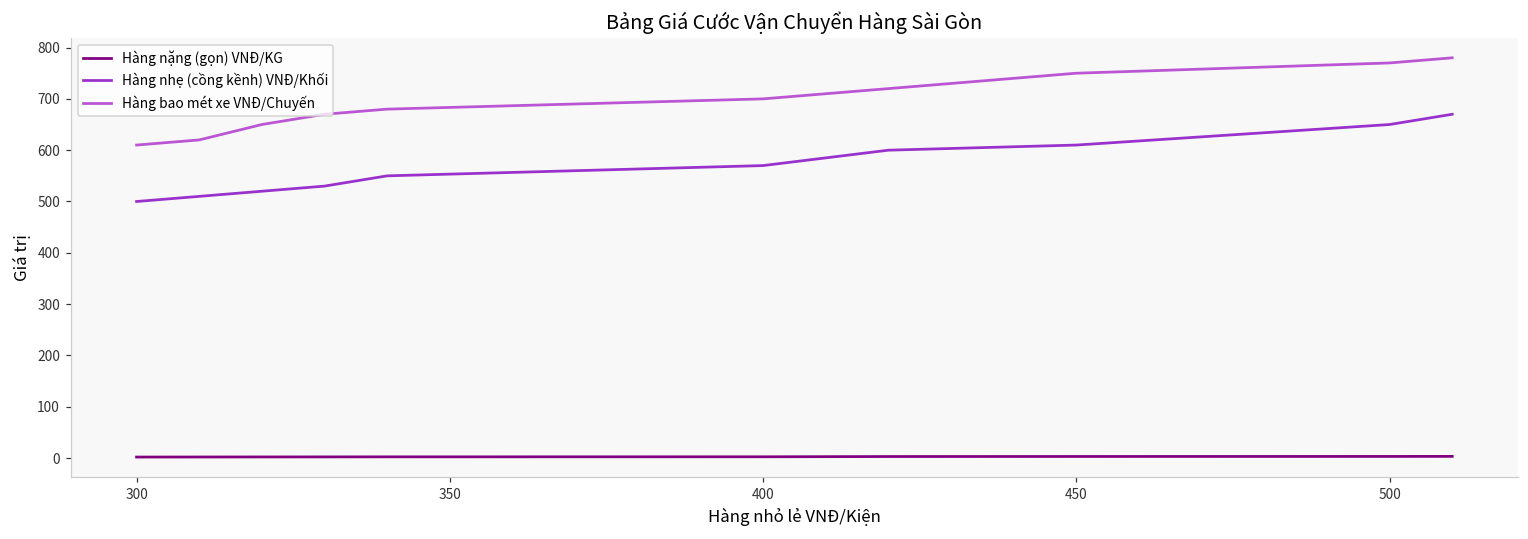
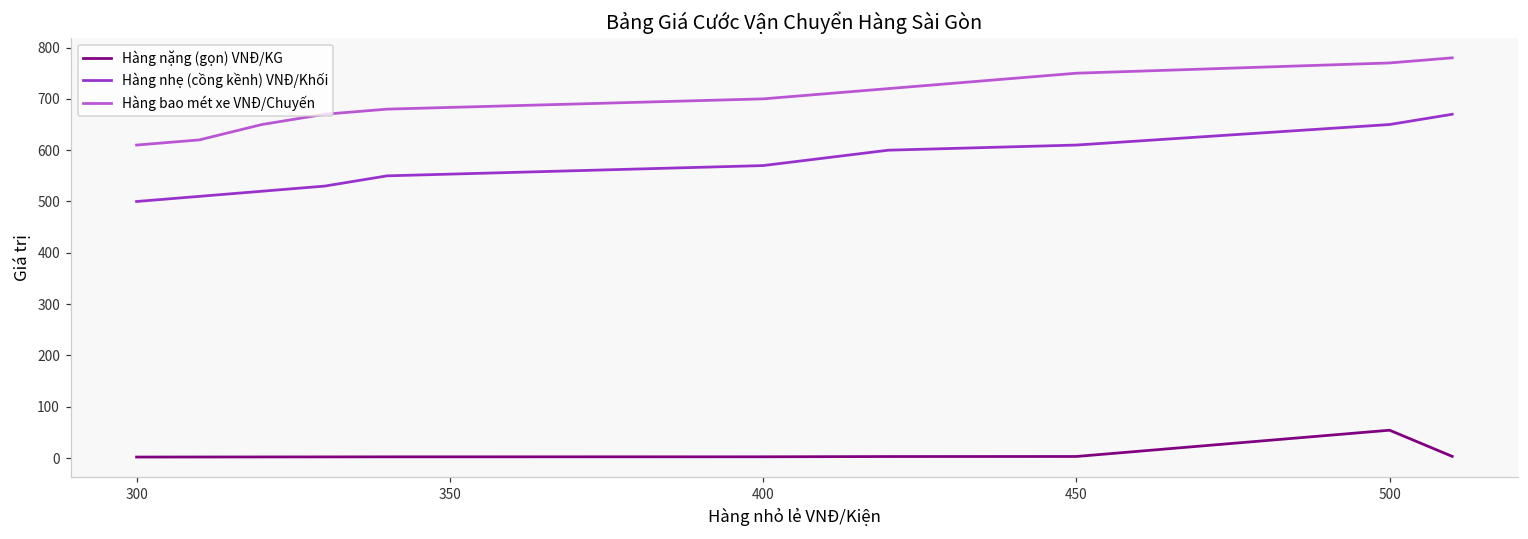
Hàng nặng (gọn) VNĐ/KG, 500: 0 -> 50
